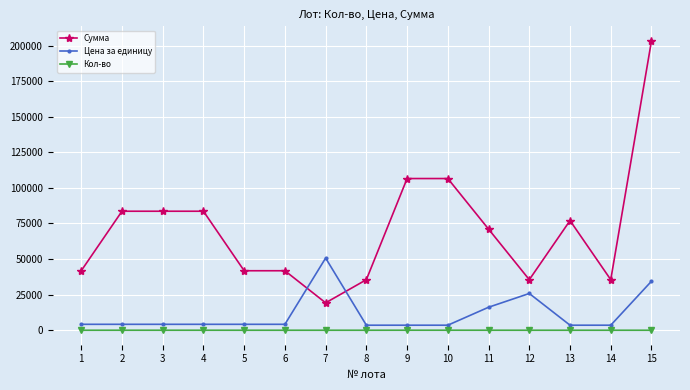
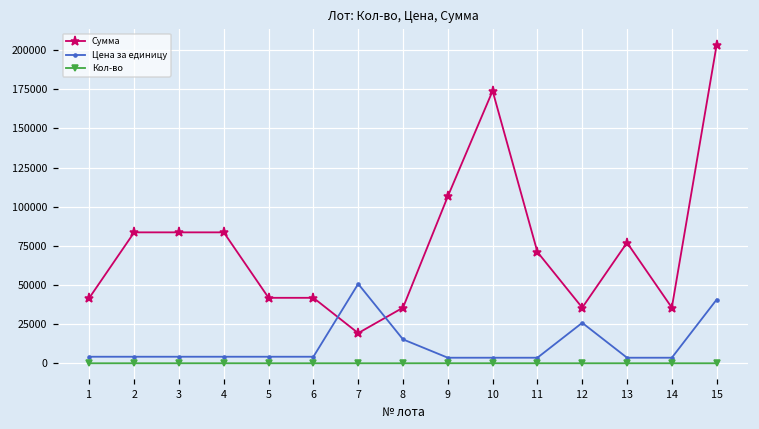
Цена за единицу, 8: 4000 -> 15000
Сумма, 10: 107000 -> 174000
Цена за единицу, 11: 16000 -> 4000
Цена за единицу, 15: 34000 -> 41000
